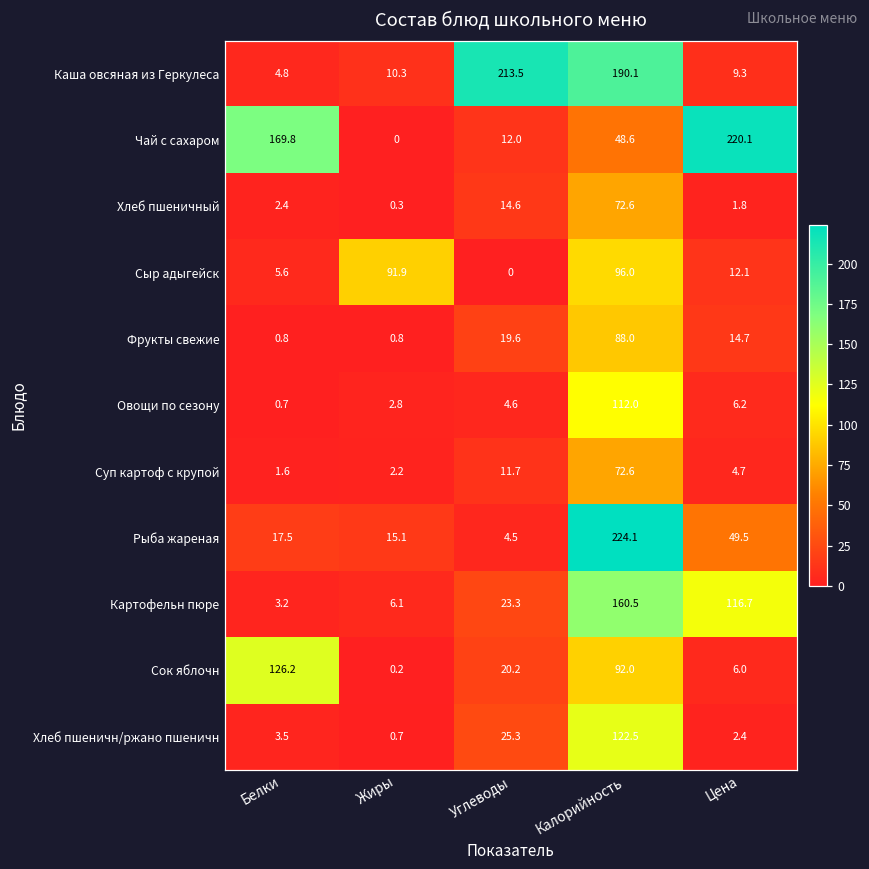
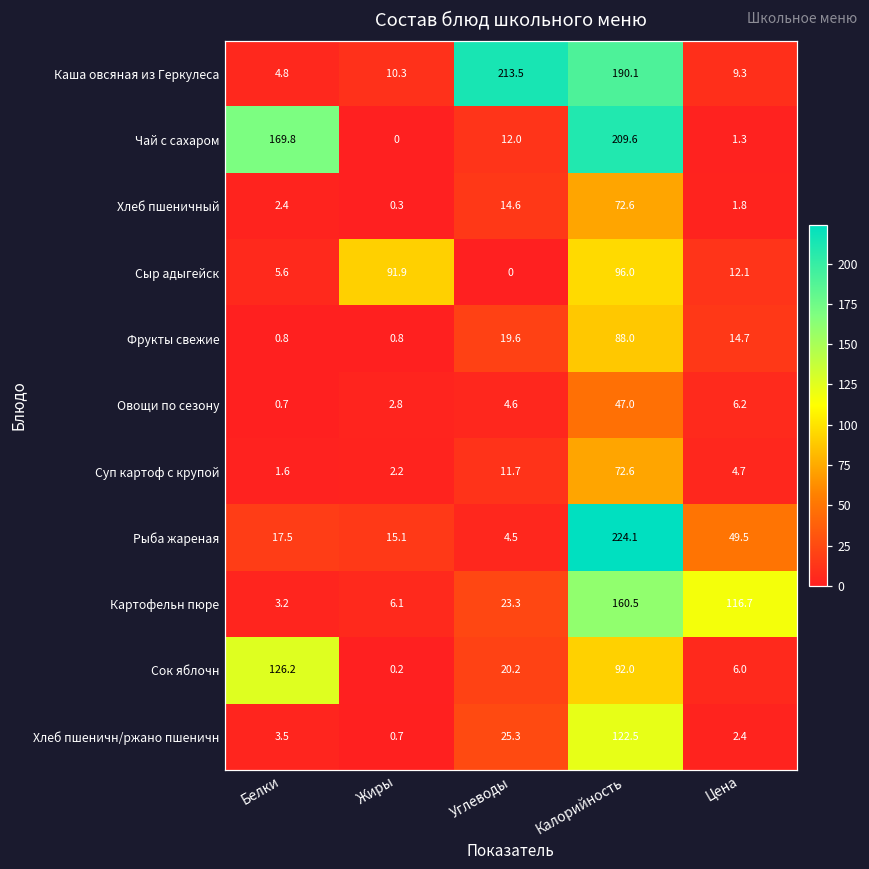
Чай с сахаром, Калорийность: 48.6 -> 209.6
Чай с сахаром, Цена: 220.1 -> 1.3
Овощи по сезону, Калорийность: 112.0 -> 47.0
